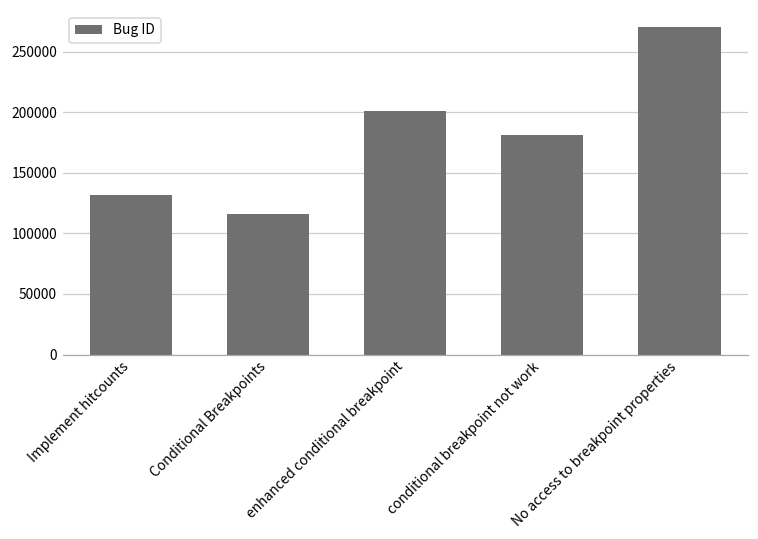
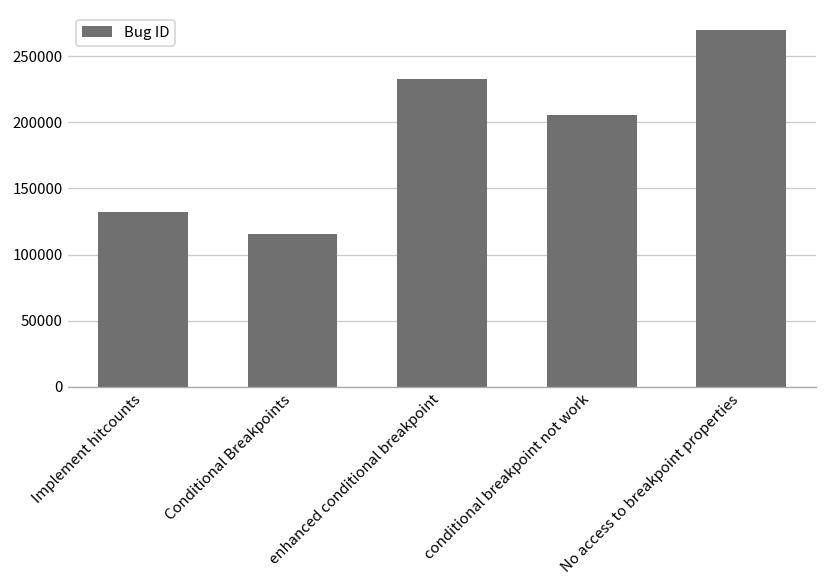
enhanced conditional breakpoint: 201000 -> 233000
conditional breakpoint not work: 181000 -> 206000
